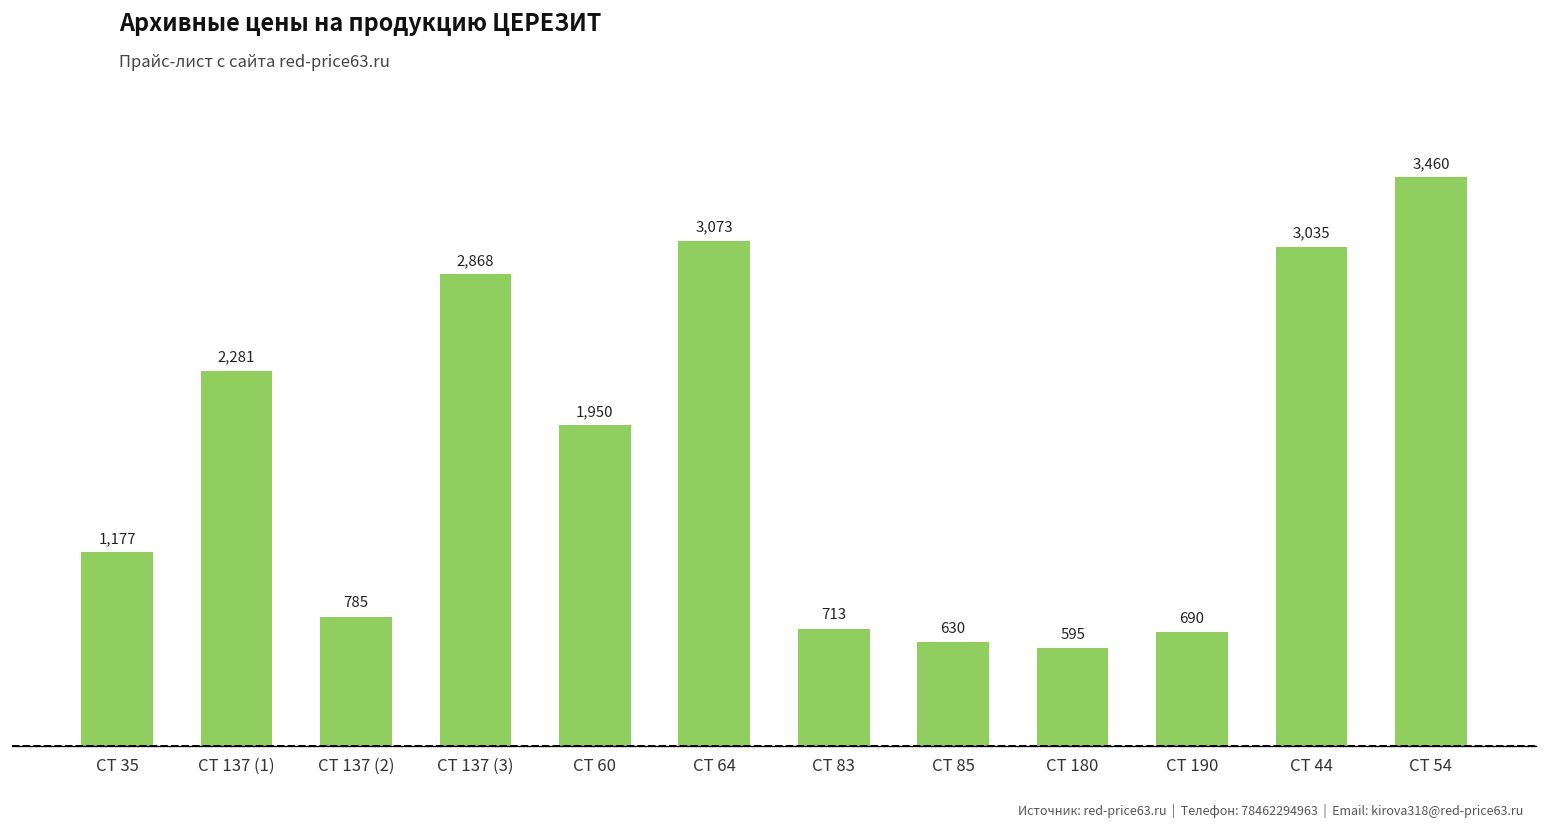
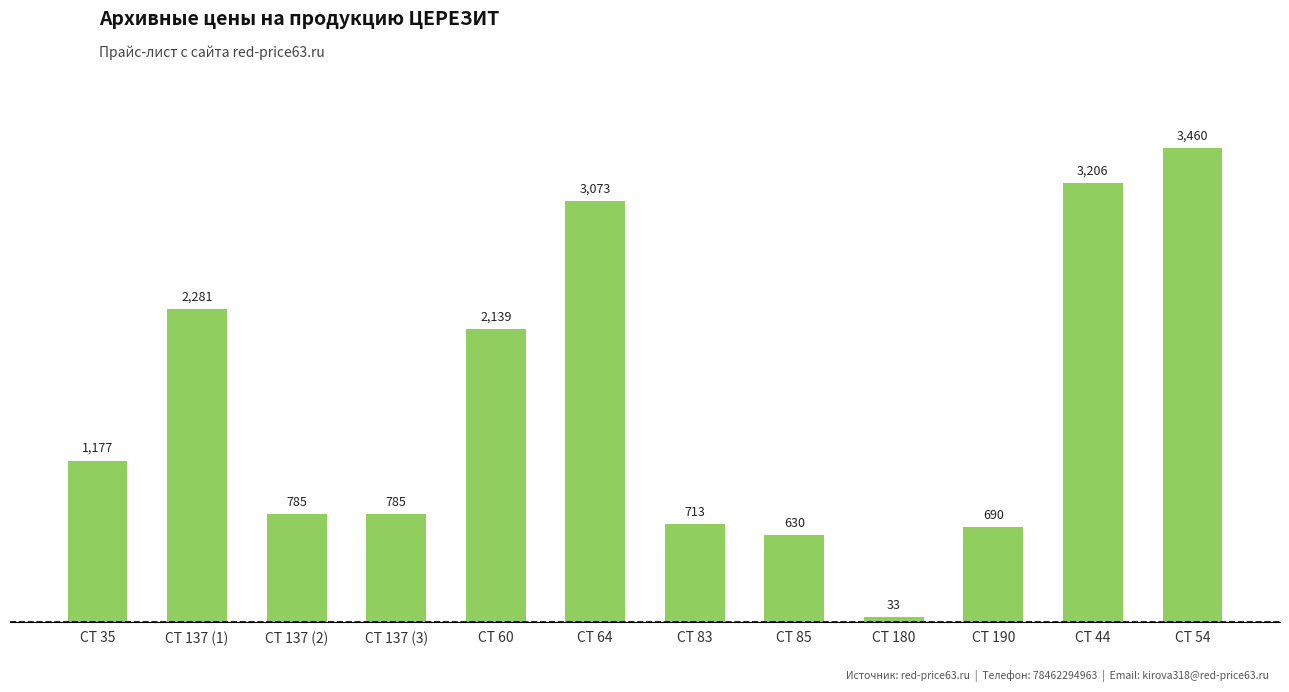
CT 137 (3): 2,868 -> 785
CT 60: 1,950 -> 2,139
CT 180: 595 -> 33
CT 44: 3,035 -> 3,206
